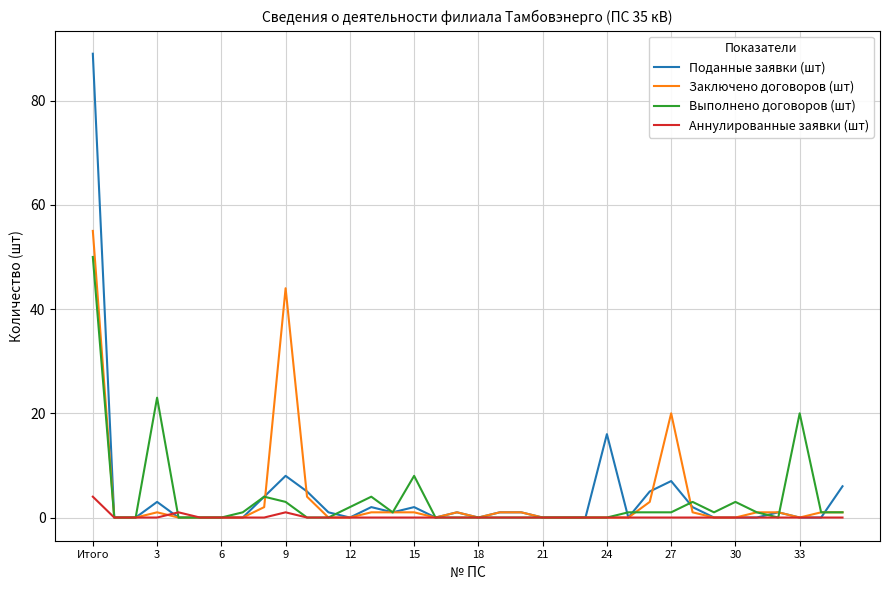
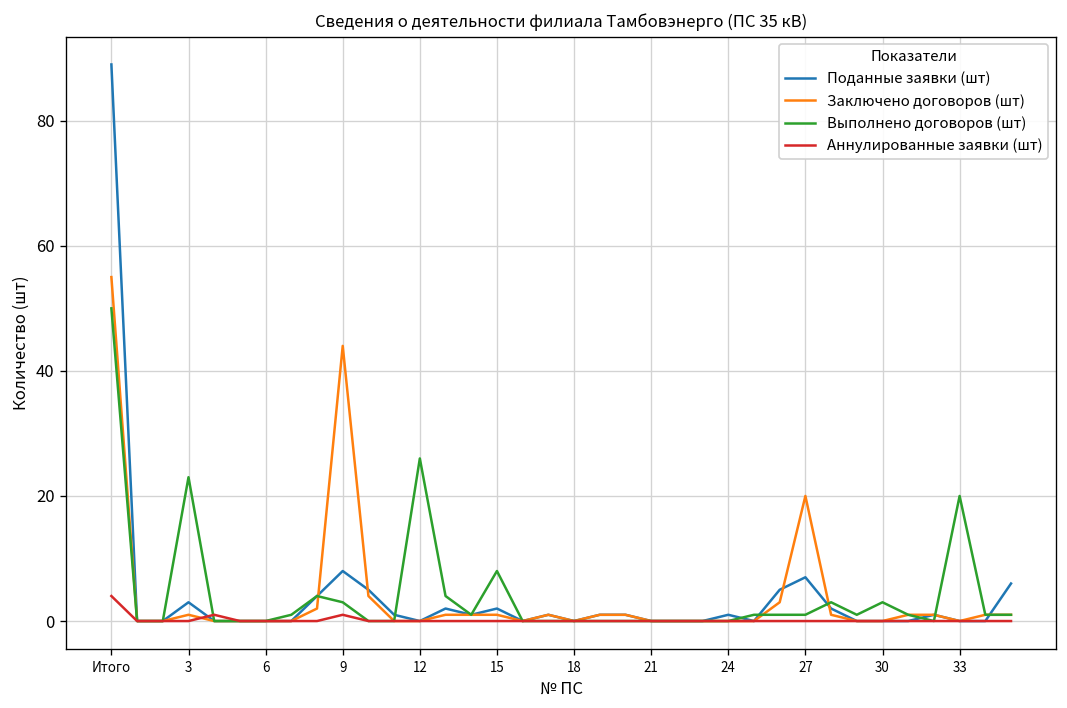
Выполнено договоров (шт), 12: 2 -> 26
Поданные заявки (шт), 24: 16 -> 1
